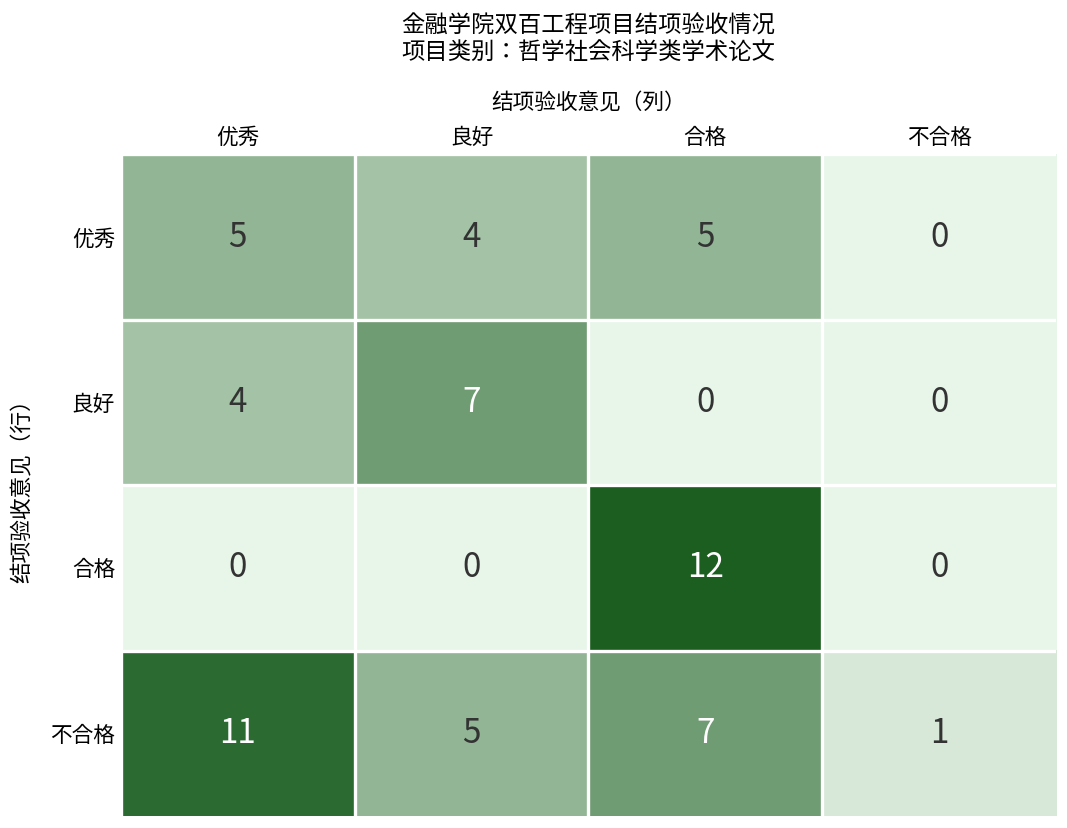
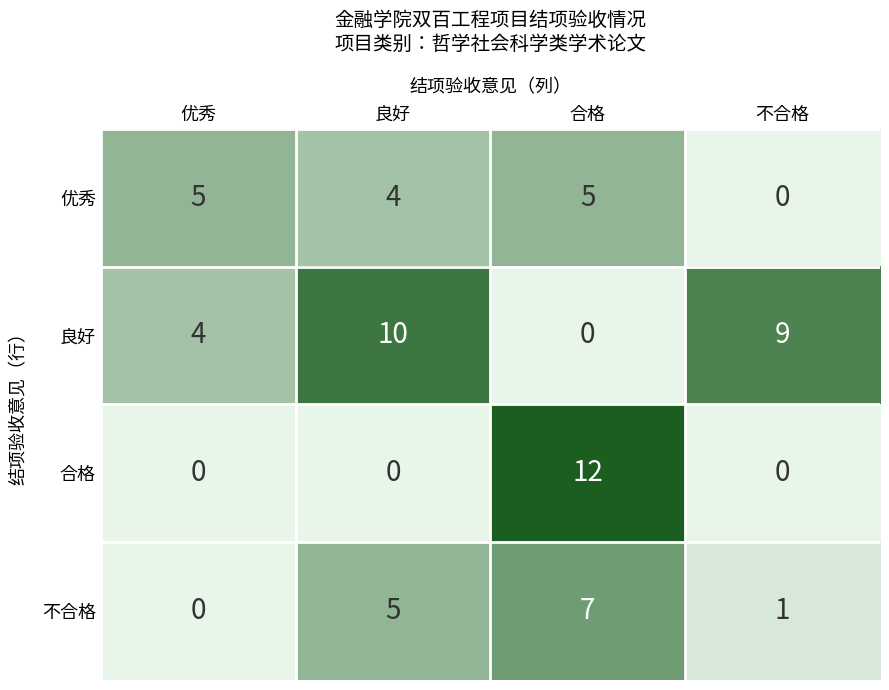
良好, 良好: 7 -> 10
良好, 不合格: 0 -> 9
不合格, 优秀: 11 -> 0
